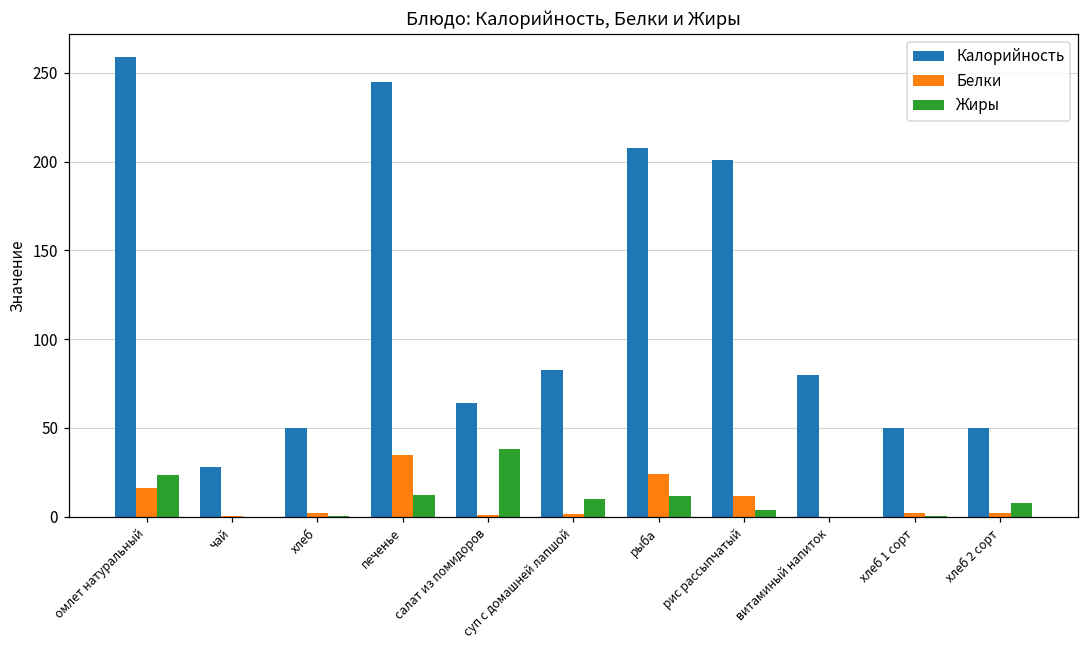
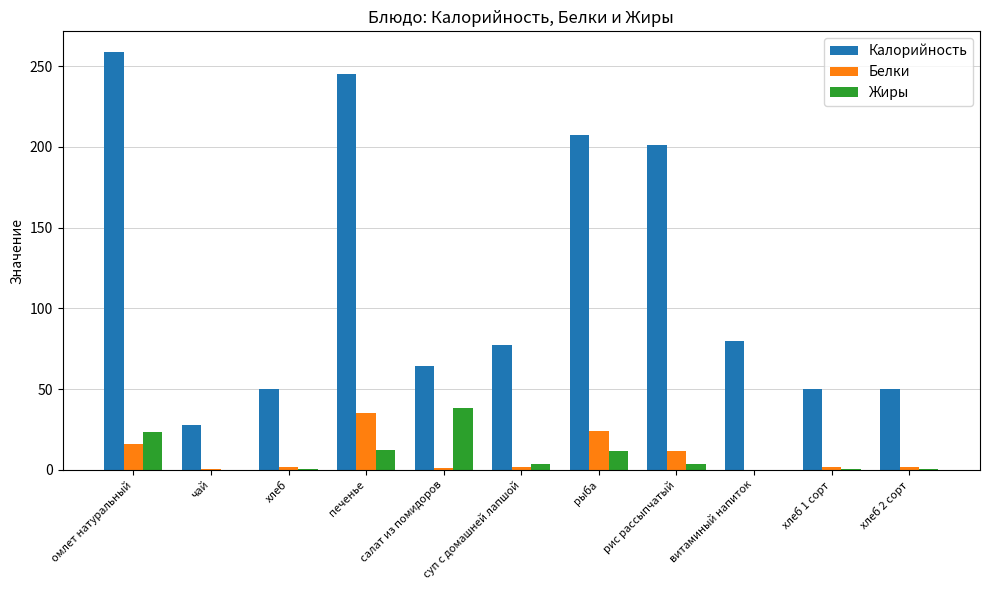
Калорийность, суп с домашней лапшой: 83 -> 77
Жиры, суп с домашней лапшой: 10 -> 3
Жиры, хлеб 2 сорт: 8 -> 0
